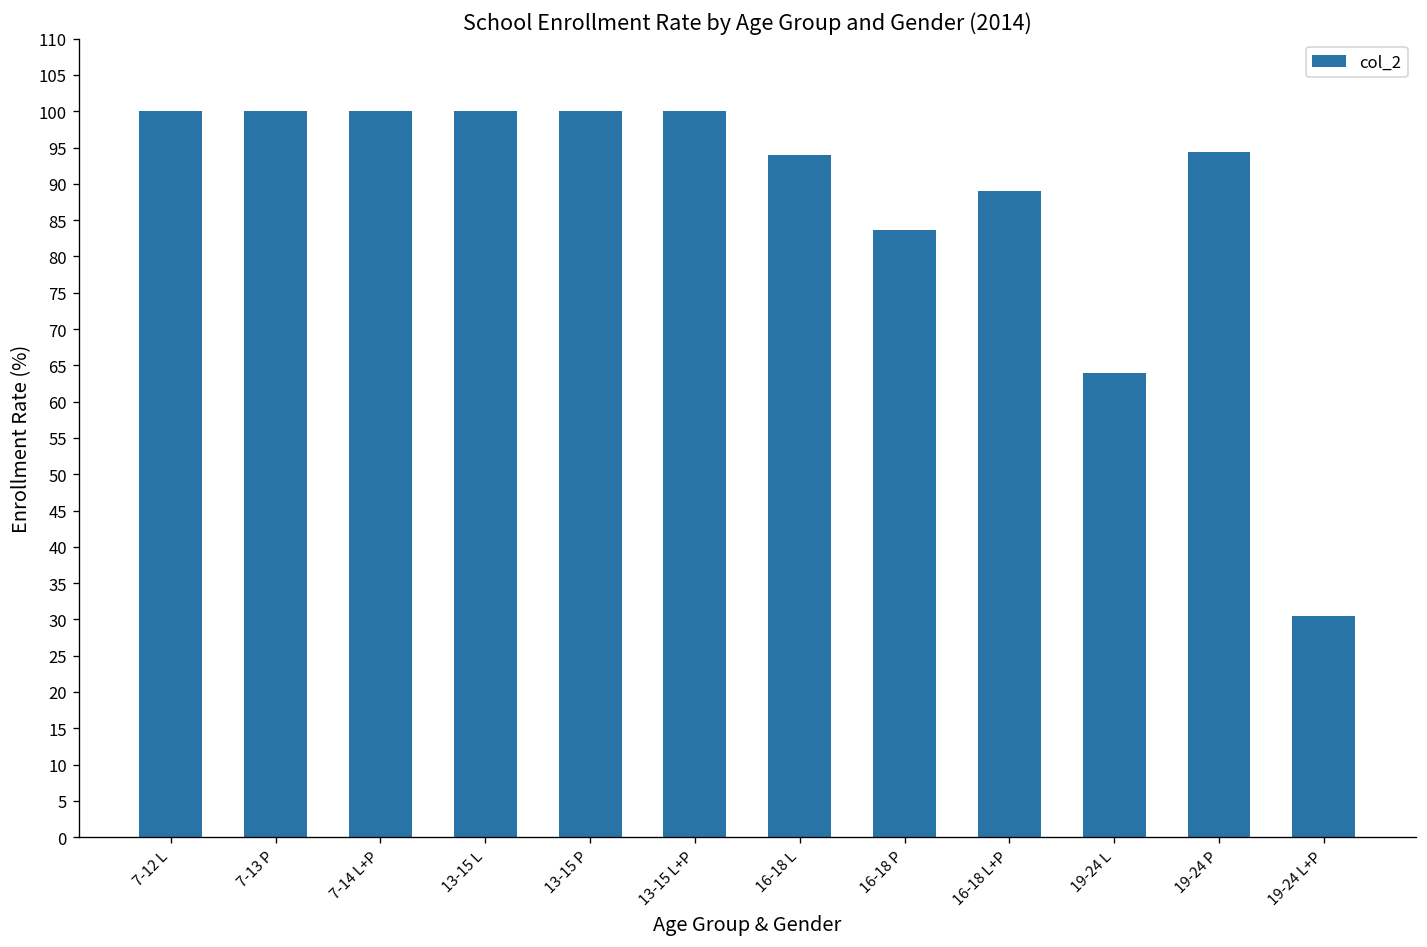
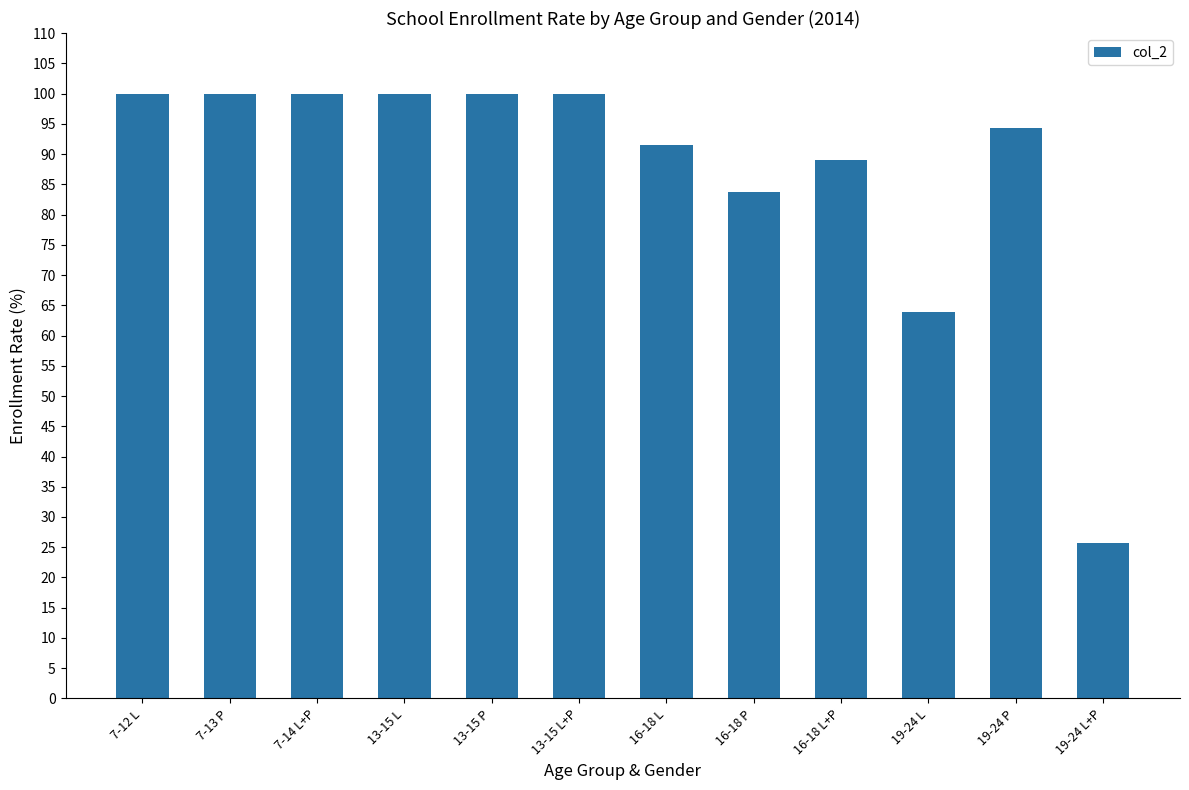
16-18 L: 94 -> 92
19-24 L+P: 30 -> 26
